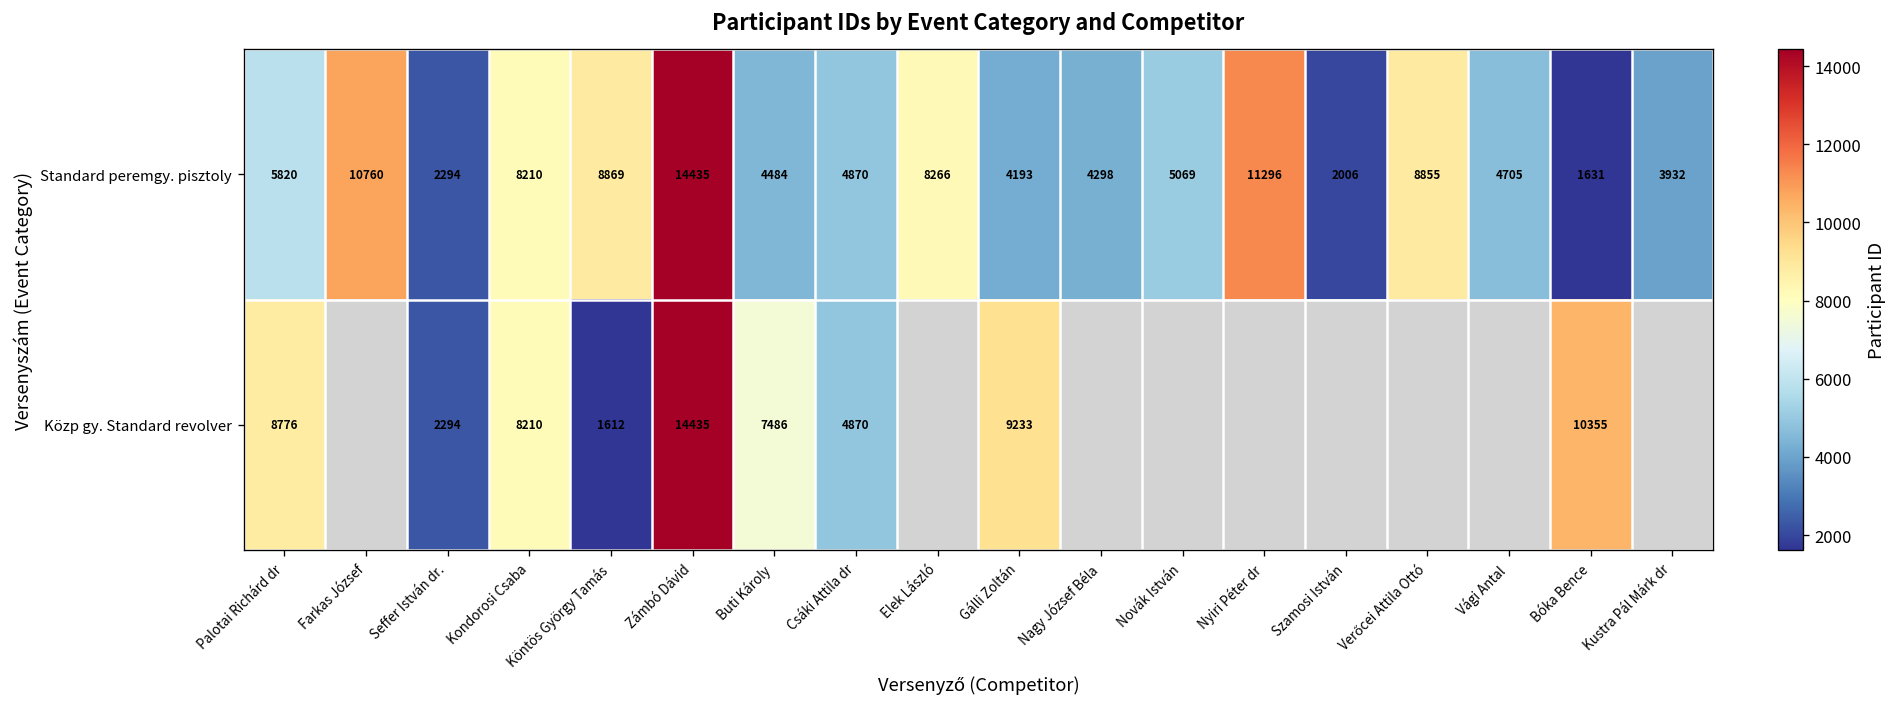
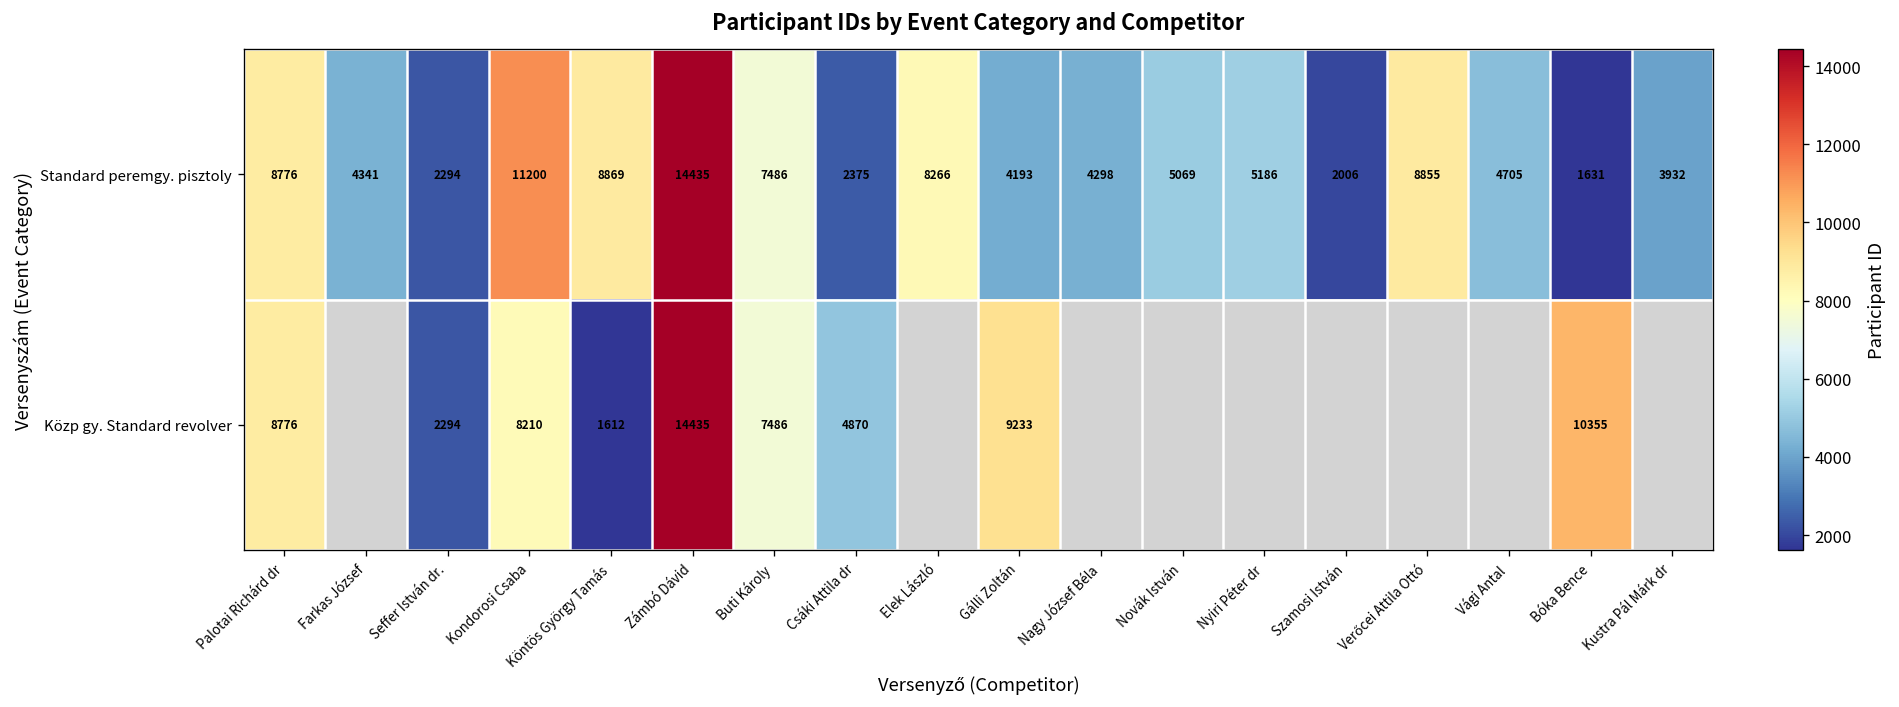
Standard peremgy. pisztoly, Palotai Richárd dr: 5820 -> 8776
Standard peremgy. pisztoly, Farkas József: 10760 -> 4341
Standard peremgy. pisztoly, Kondorosi Csaba: 8210 -> 11200
Standard peremgy. pisztoly, Buti Károly: 4484 -> 7486
Standard peremgy. pisztoly, Csáki Attila dr: 4870 -> 2375
Standard peremgy. pisztoly, Nyiri Péter dr: 11296 -> 5186
